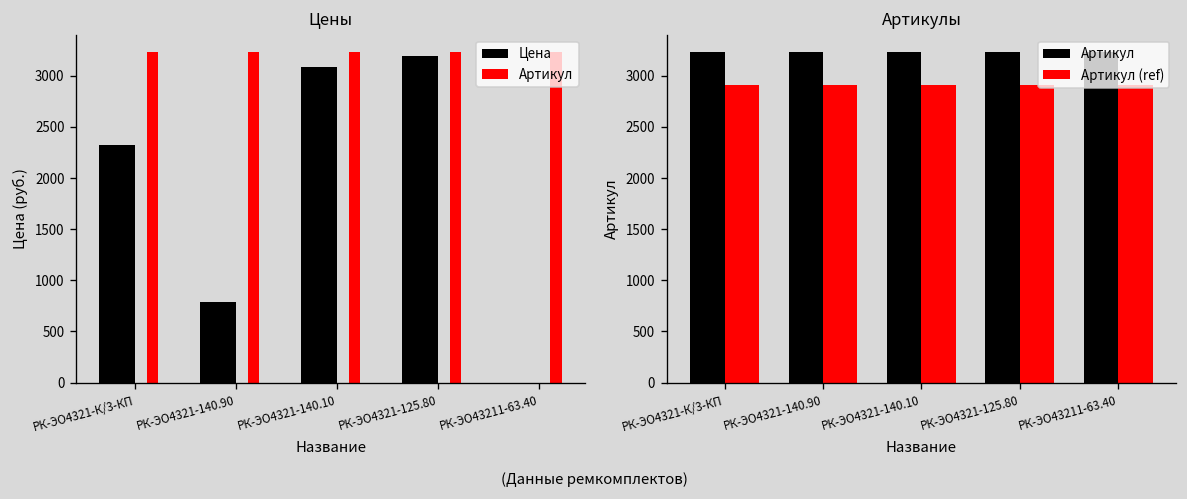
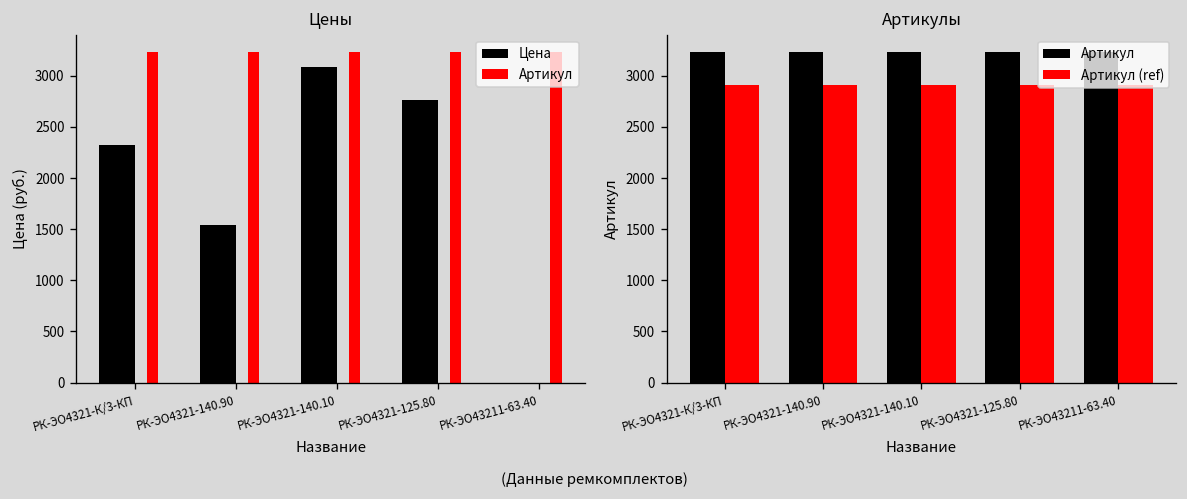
Цены, Цена, РК-ЭО4321-140.90: 800 -> 1500
Цены, Цена, РК-ЭО4321-125.80: 3200 -> 2800
